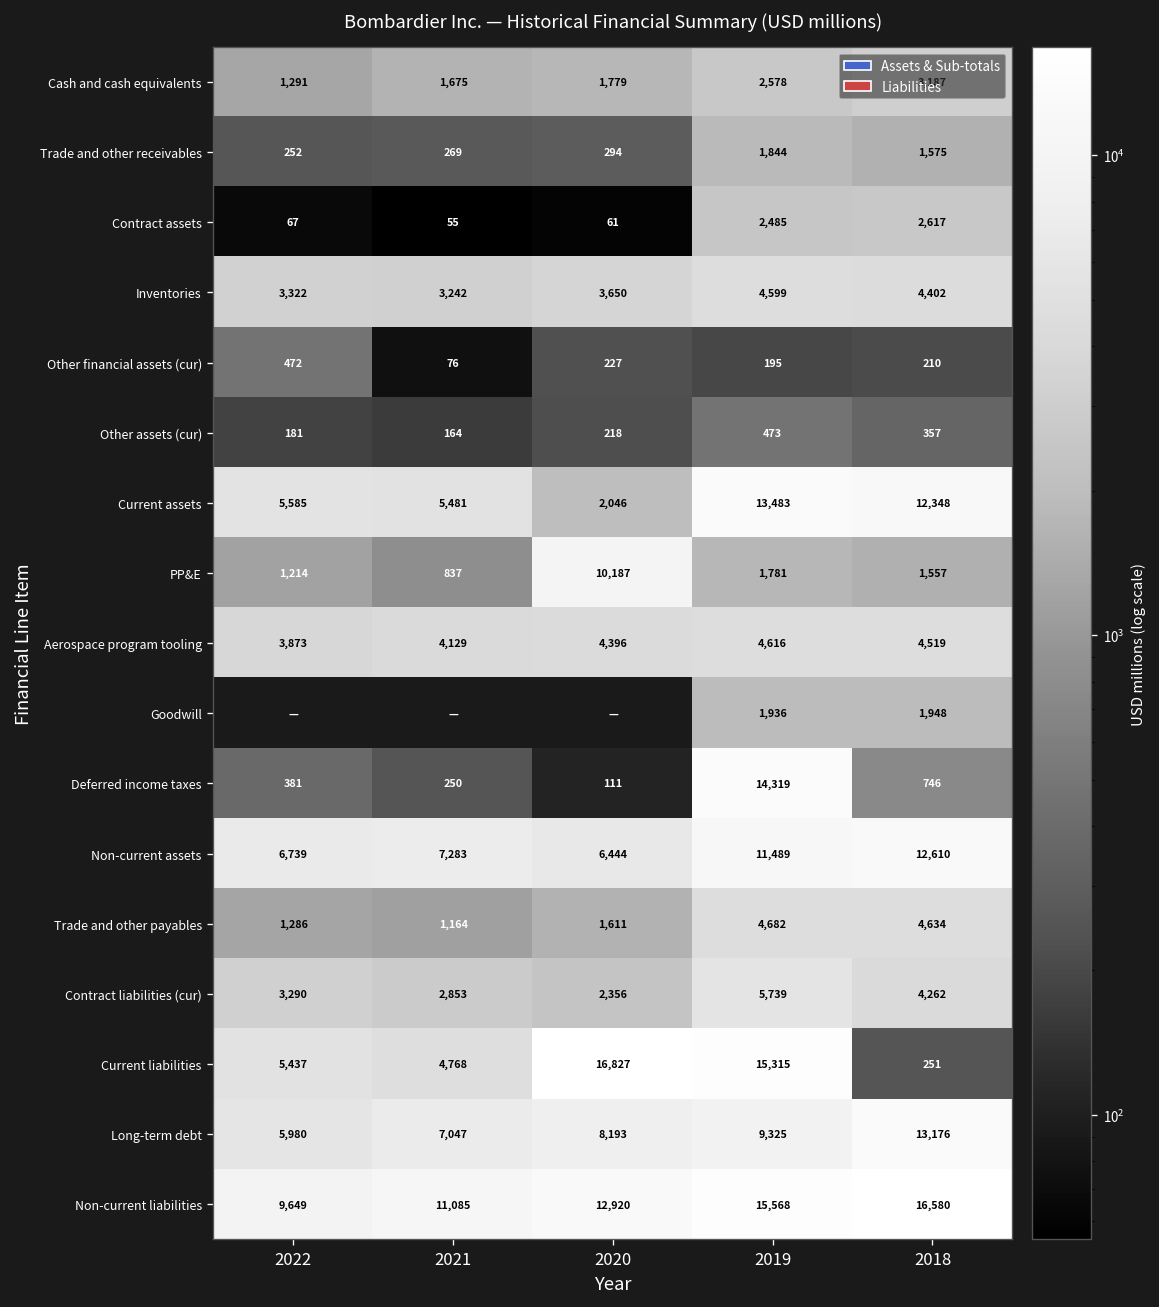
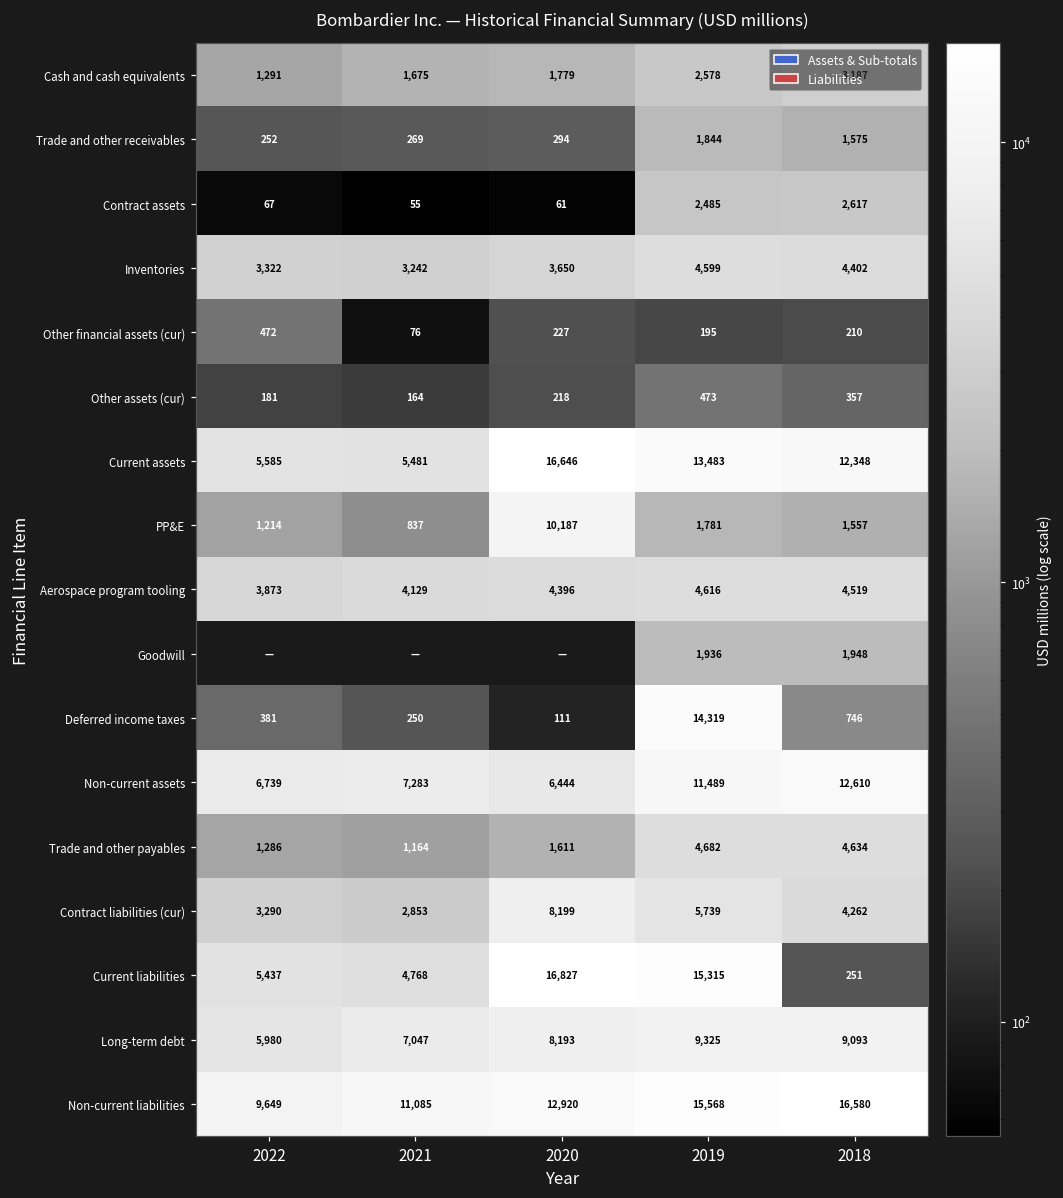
Current assets, 2020: 2,046 -> 16,646
Contract liabilities (cur), 2020: 2,356 -> 8,199
Long-term debt, 2018: 13,176 -> 9,093
